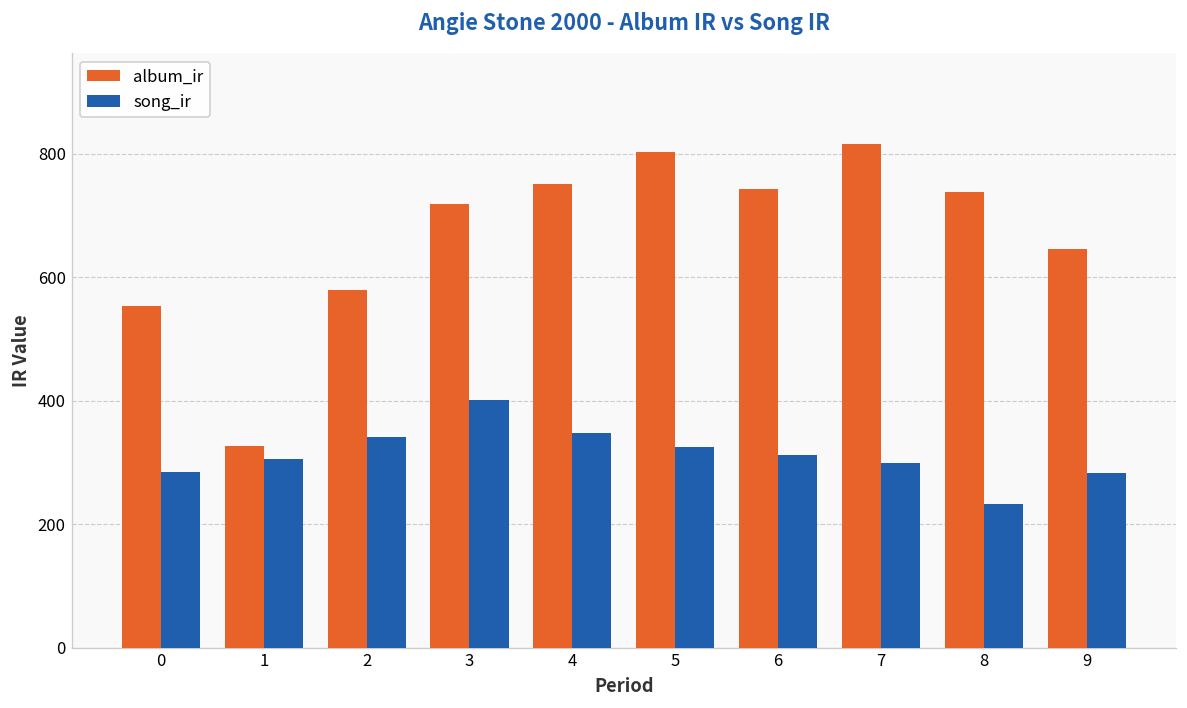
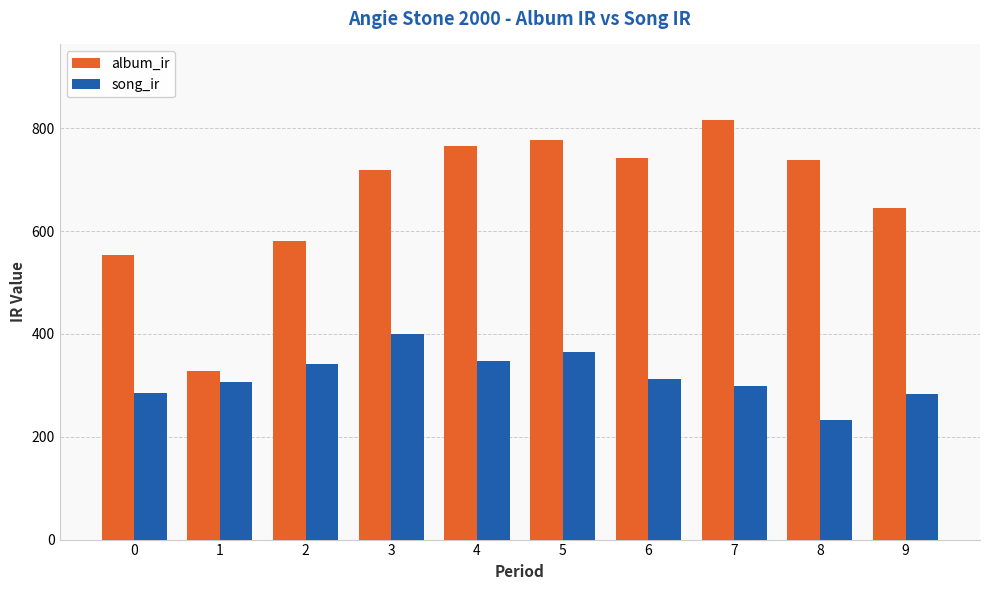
album_ir, 4: 750 -> 770
album_ir, 5: 800 -> 780
song_ir, 5: 330 -> 370
